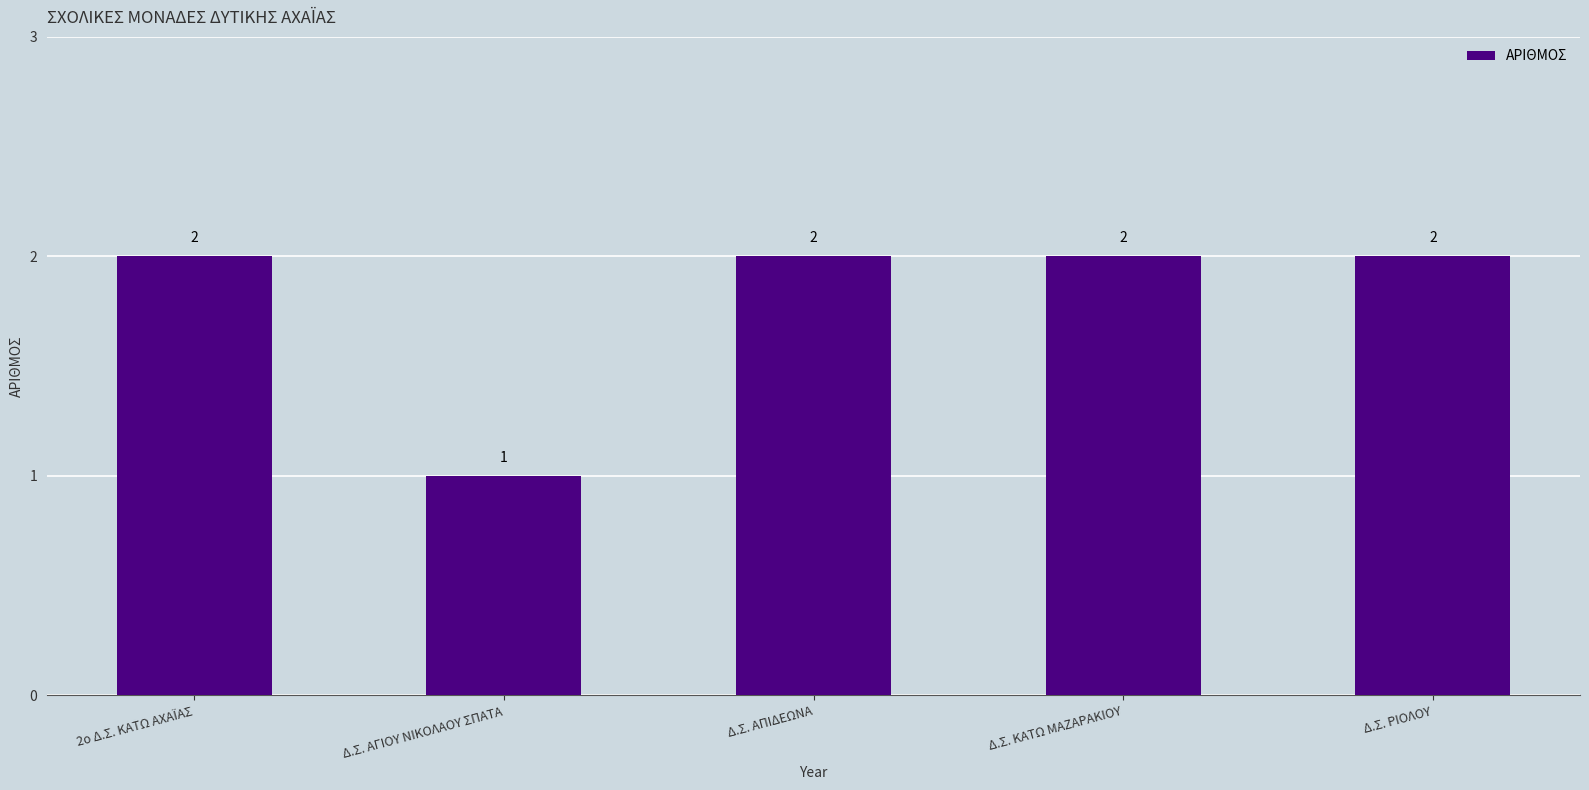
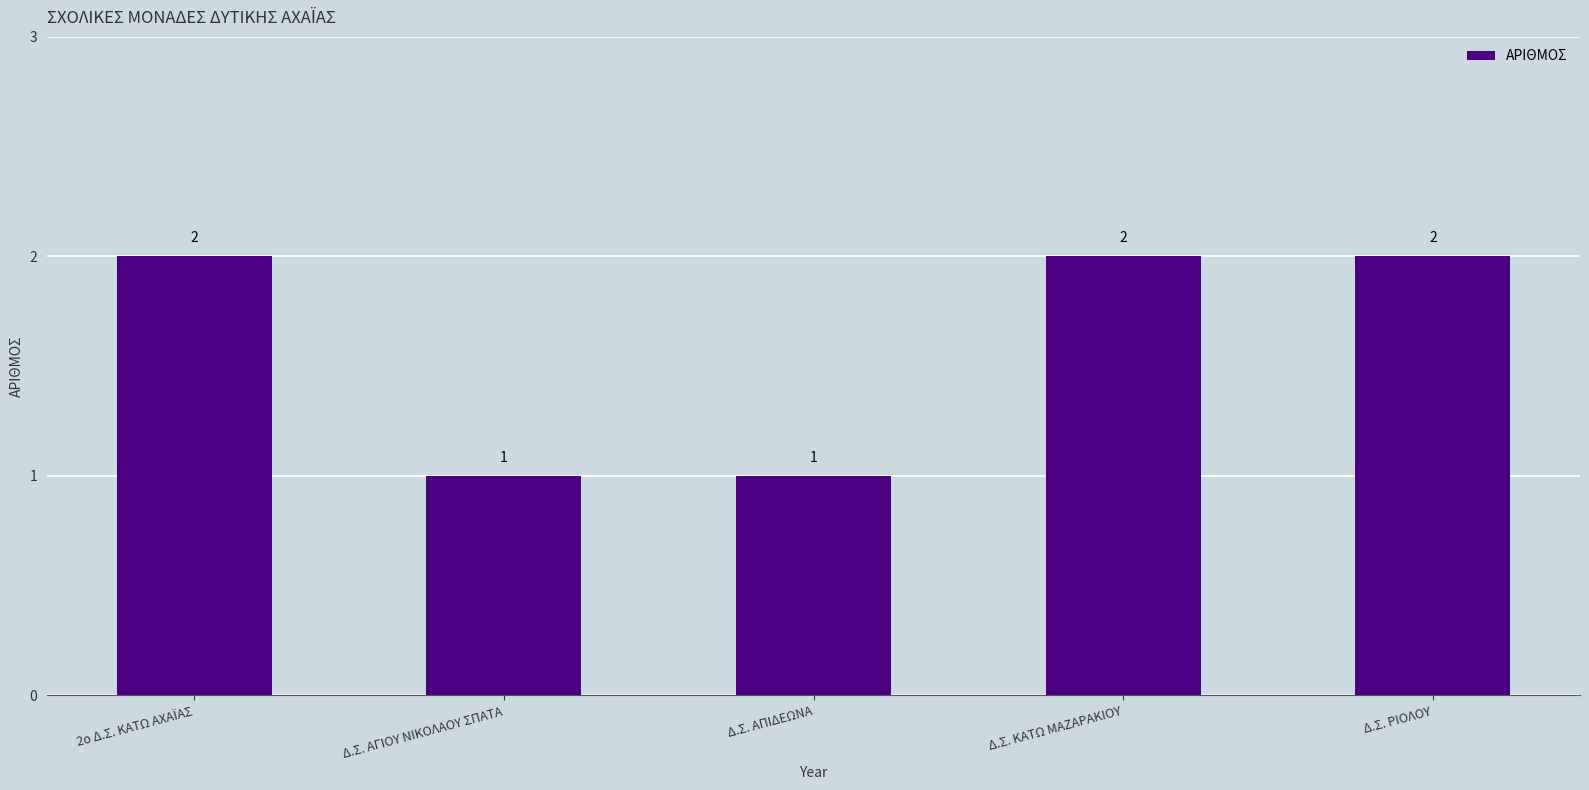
Δ.Σ. ΑΠΙΔΕΩΝΑ: 2 -> 1
